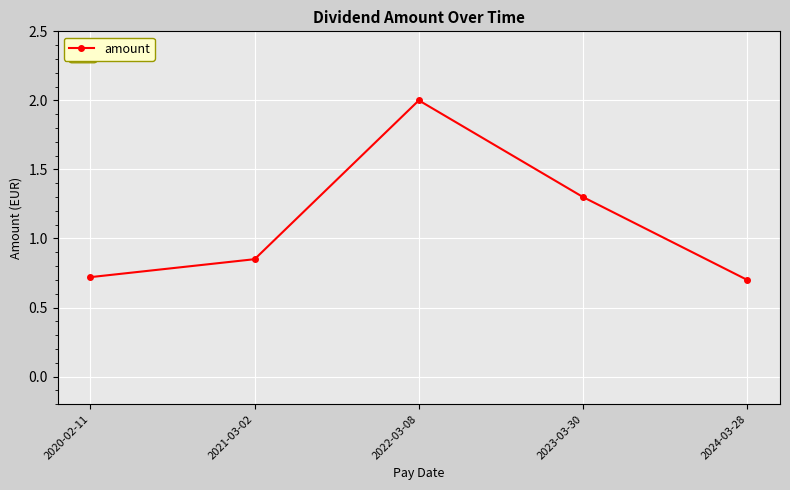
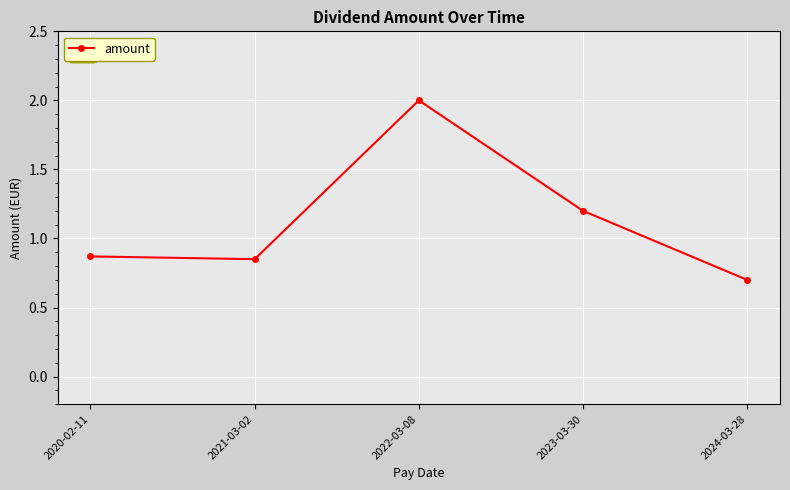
2020-02-11: 0.72 -> 0.87
2023-03-30: 1.3 -> 1.2
